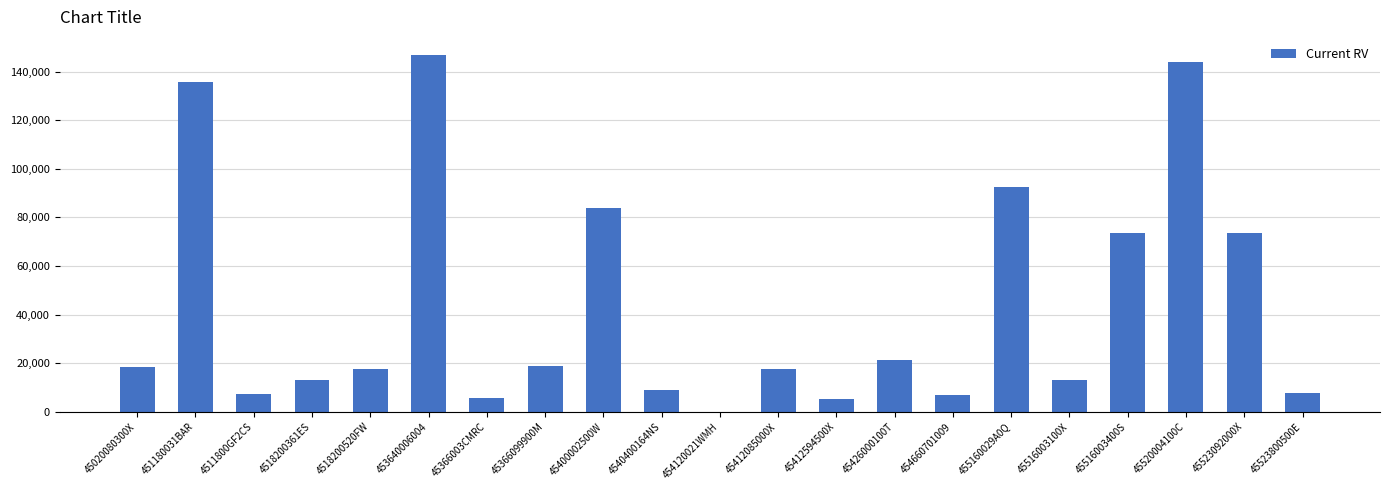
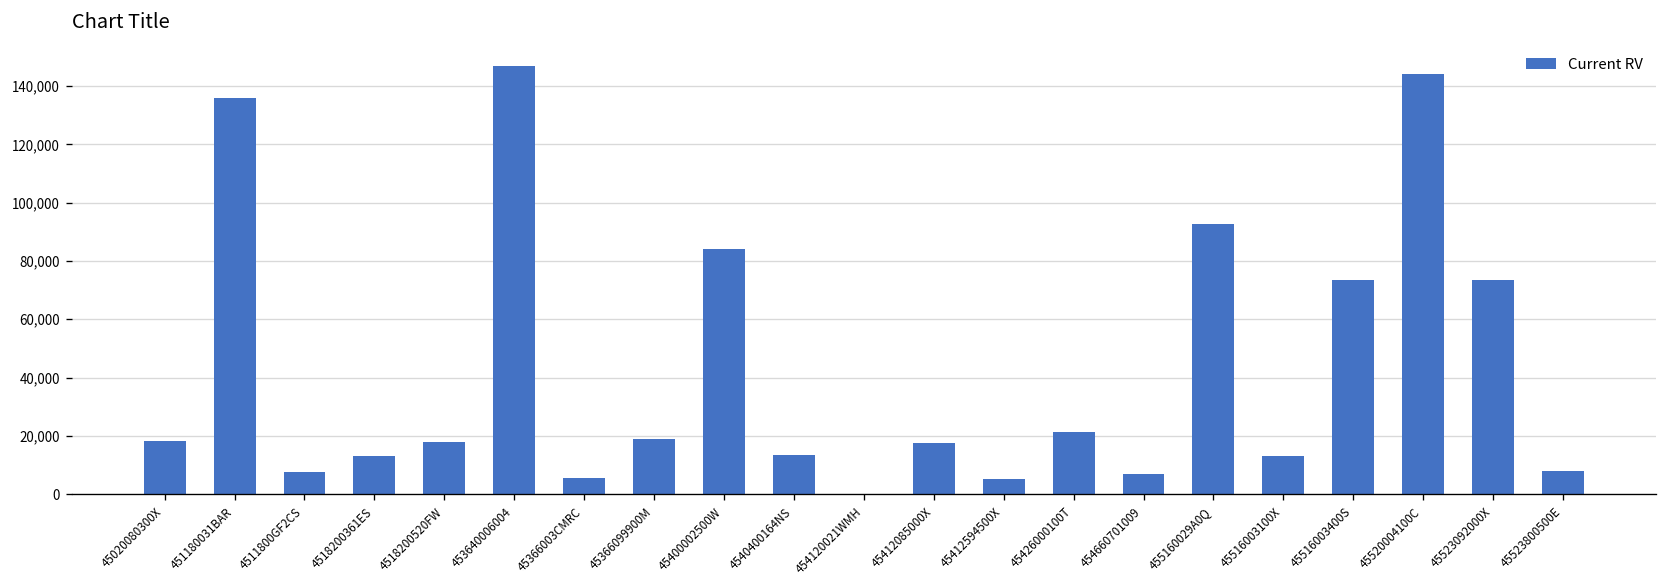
4540400164NS: 9,000 -> 14,000
